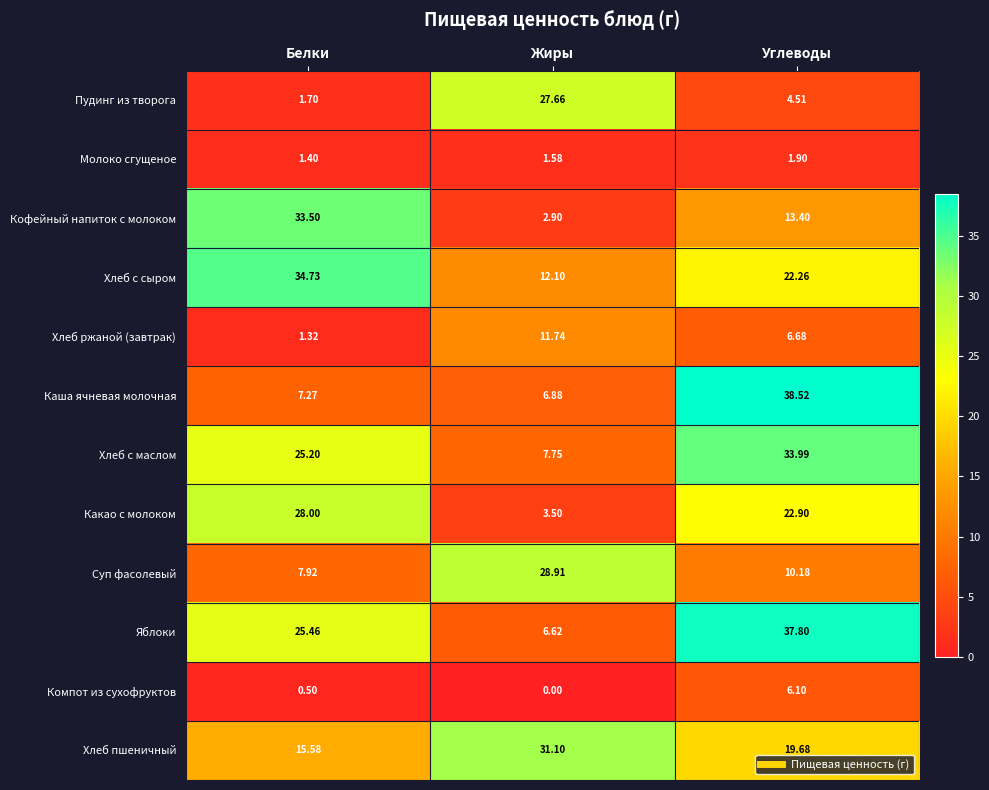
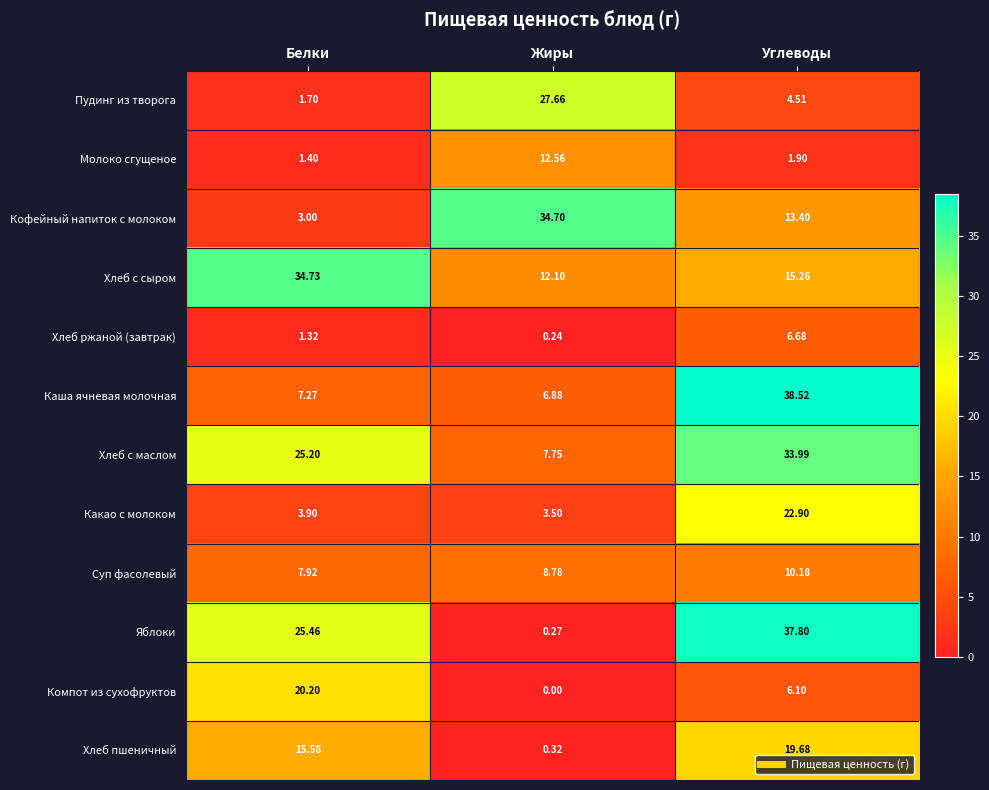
Молоко сгущеное, Жиры: 1.58 -> 12.56
Кофейный напиток с молоком, Белки: 33.50 -> 3.00
Кофейный напиток с молоком, Жиры: 2.90 -> 34.70
Хлеб с сыром, Углеводы: 22.26 -> 15.26
Хлеб ржаной (завтрак), Жиры: 11.74 -> 0.24
Какао с молоком, Белки: 28.00 -> 3.90
Суп фасолевый, Жиры: 28.91 -> 8.78
Яблоки, Жиры: 6.62 -> 0.27
Компот из сухофруктов, Белки: 0.50 -> 20.20
Хлеб пшеничный, Жиры: 31.10 -> 0.32
